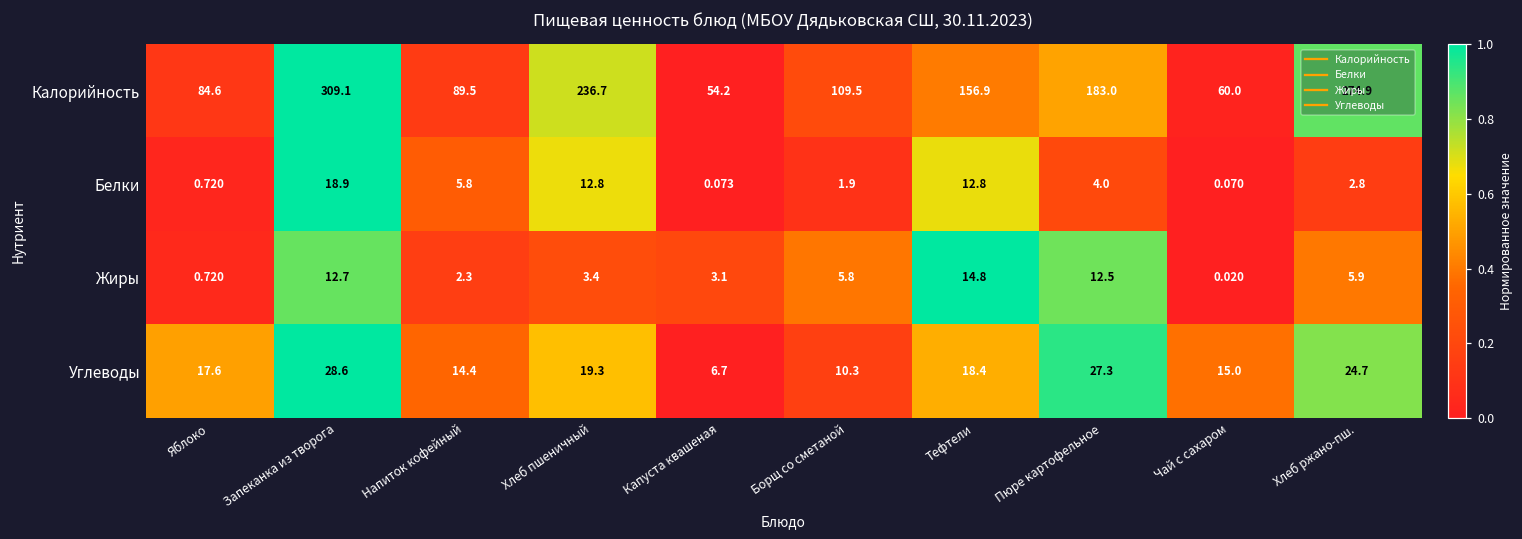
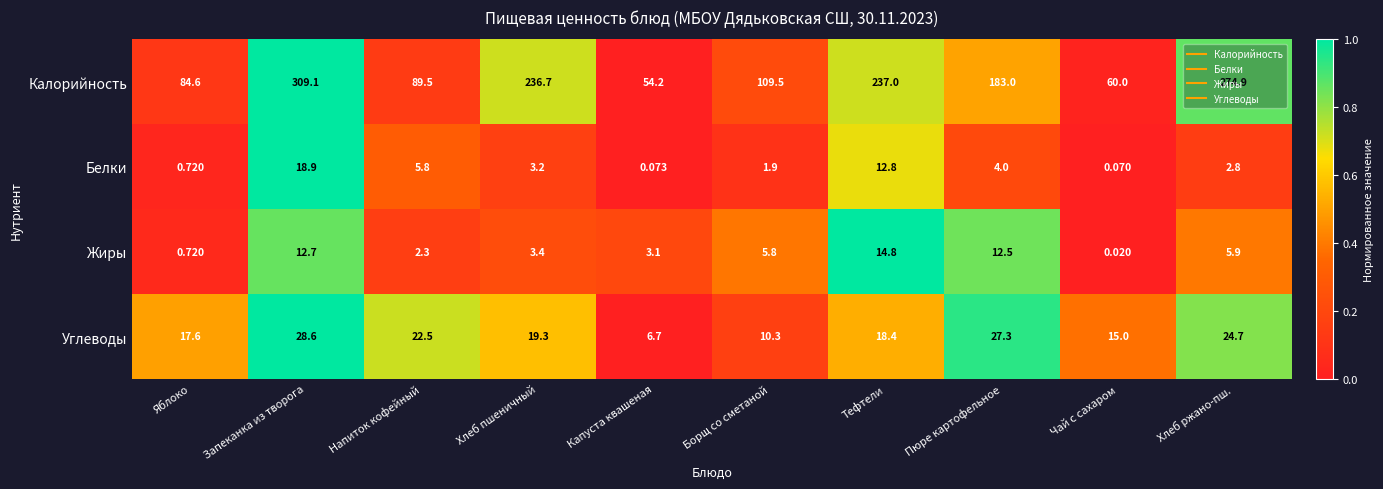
Калорийность, Тефтели: 156.9 -> 237.0
Белки, Хлеб пшеничный: 12.8 -> 3.2
Углеводы, Напиток кофейный: 14.4 -> 22.5
